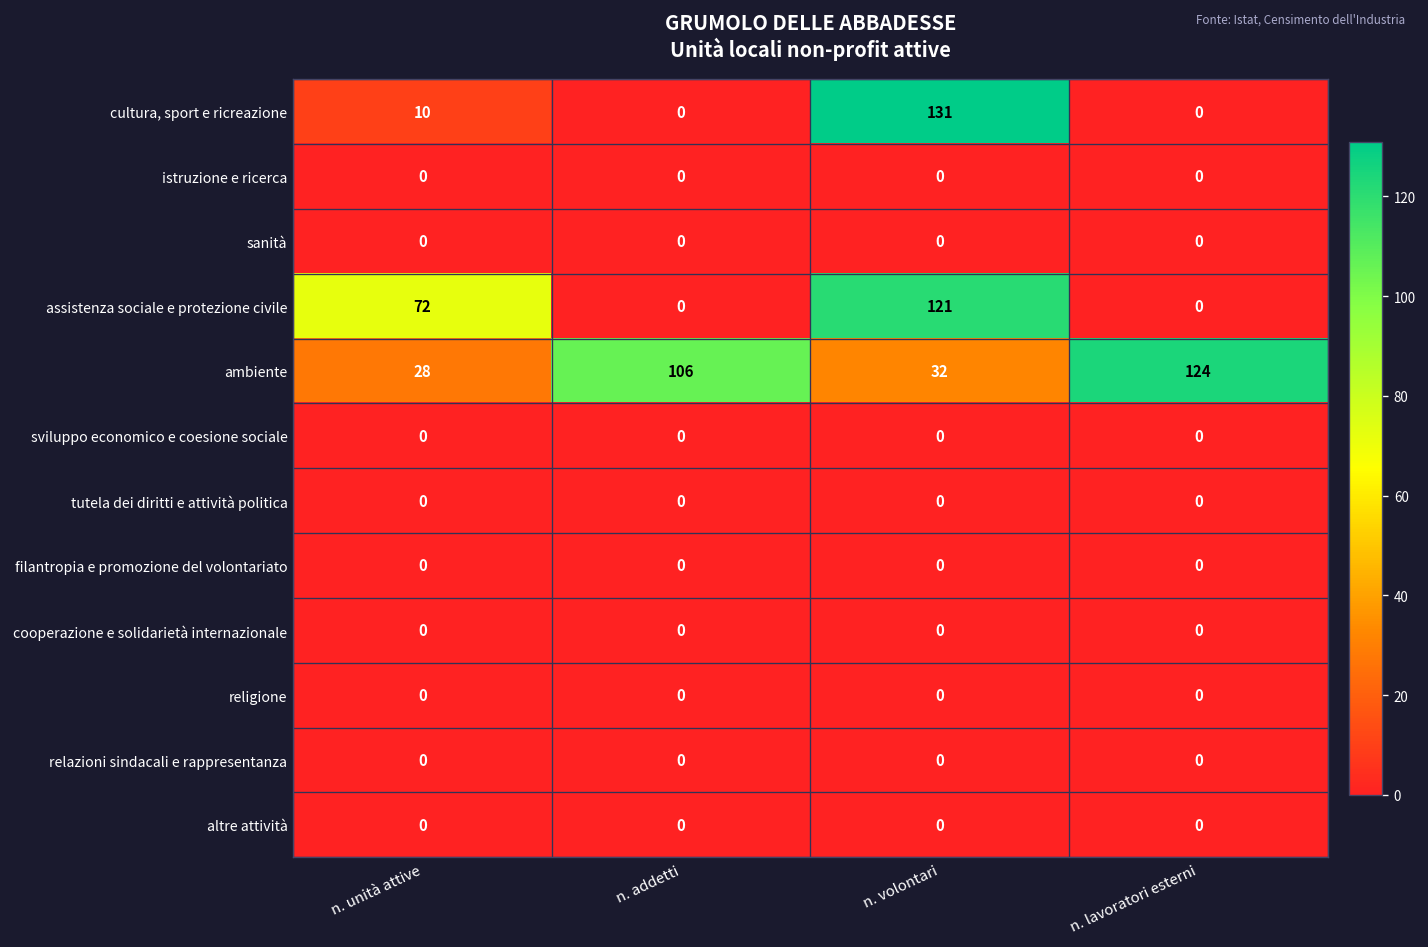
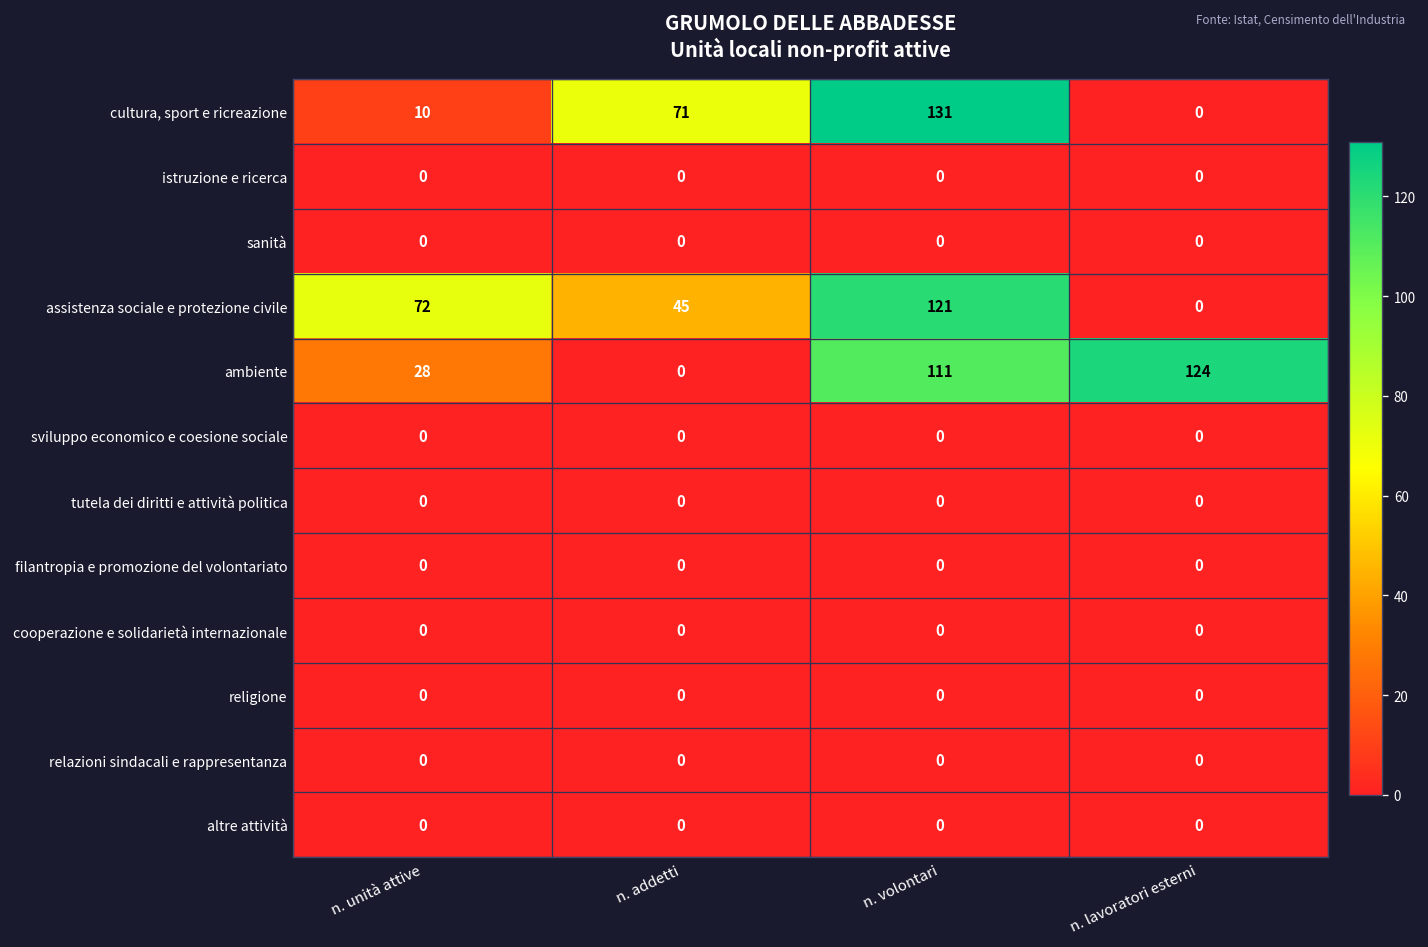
cultura, sport e ricreazione, n. addetti: 0 -> 71
assistenza sociale e protezione civile, n. addetti: 0 -> 45
ambiente, n. addetti: 106 -> 0
ambiente, n. volontari: 32 -> 111
